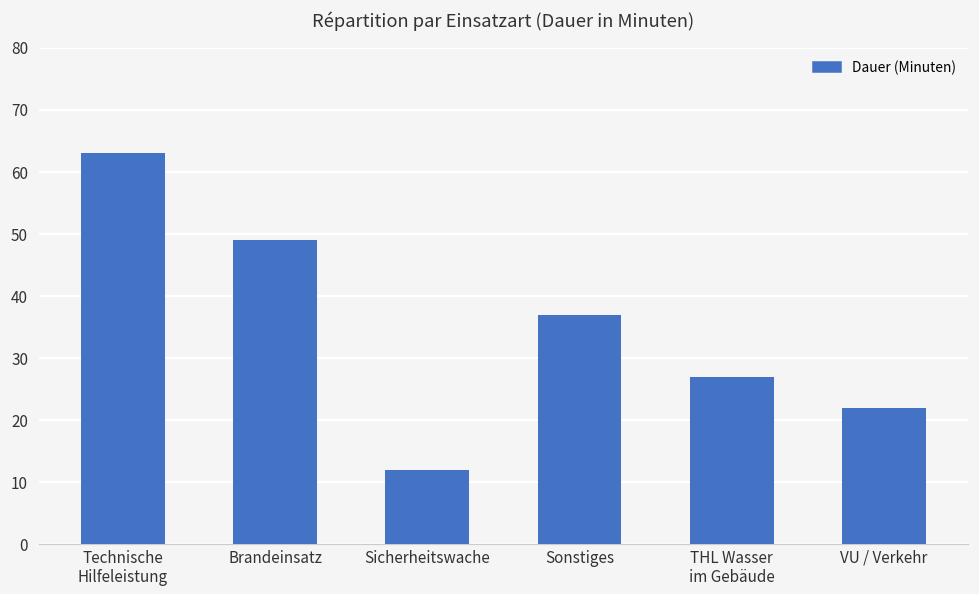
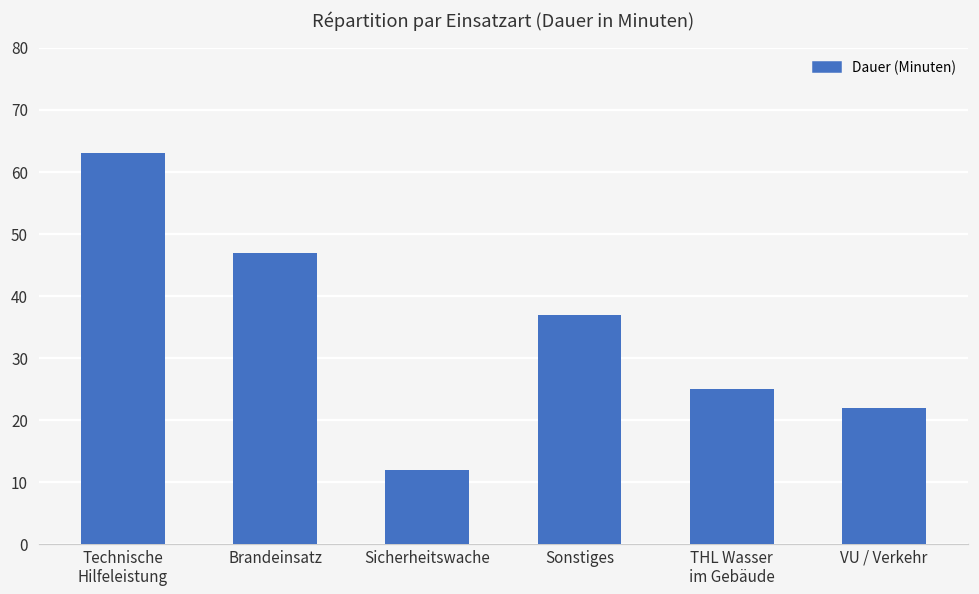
Brandeinsatz: 49 -> 47
THL Wasser im Gebäude: 27 -> 25
